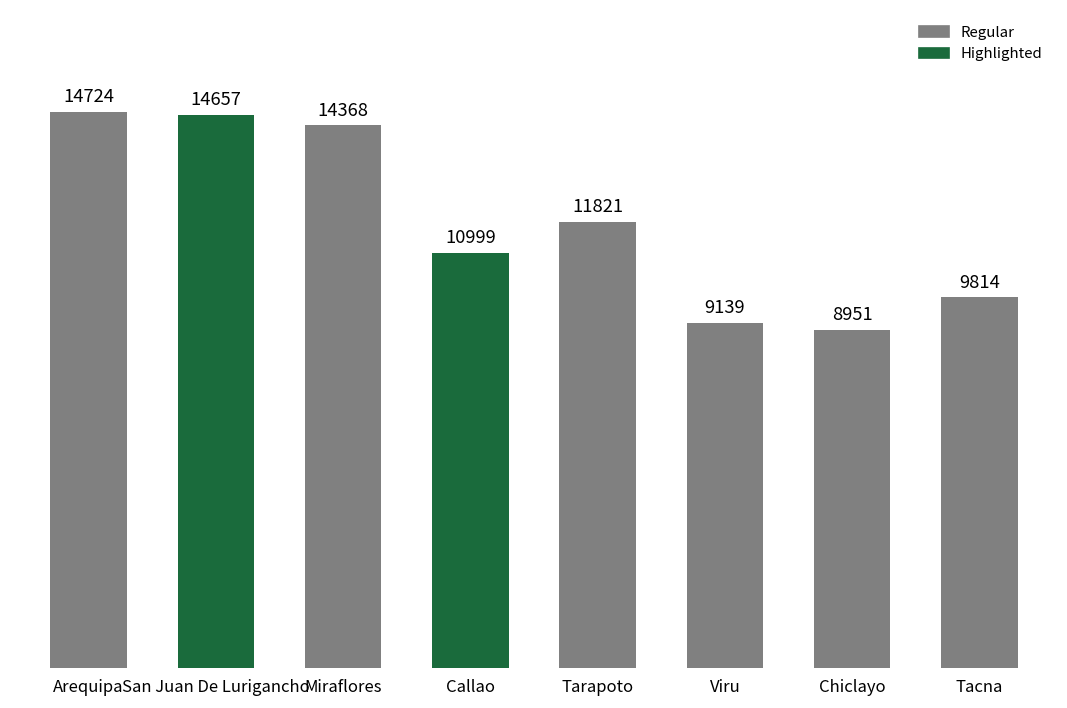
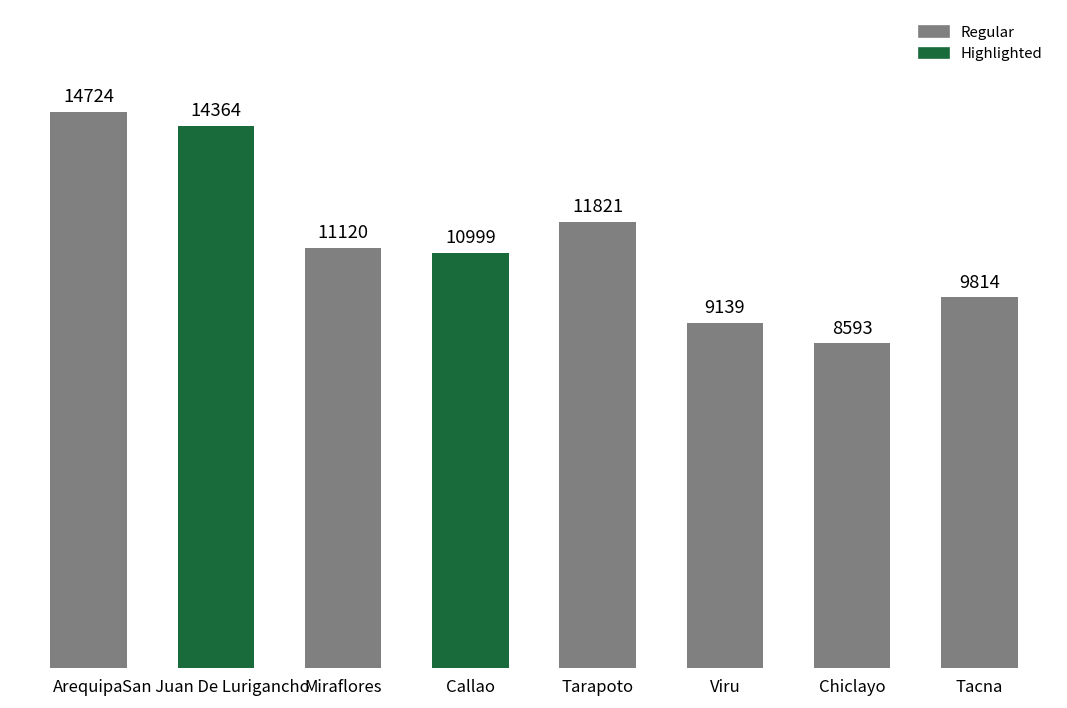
San Juan De Lurigancho: 14657 -> 14364
Miraflores: 14368 -> 11120
Chiclayo: 8951 -> 8593
